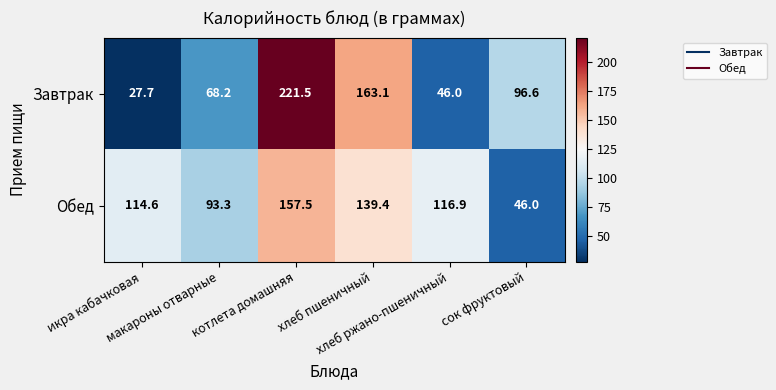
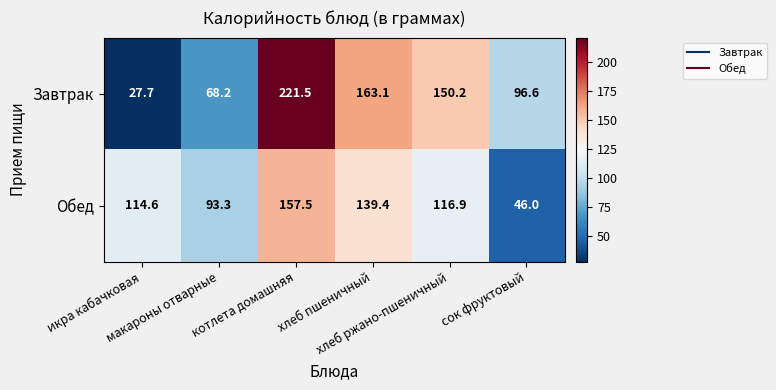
Завтрак, хлеб ржано-пшеничный: 46.0 -> 150.2
